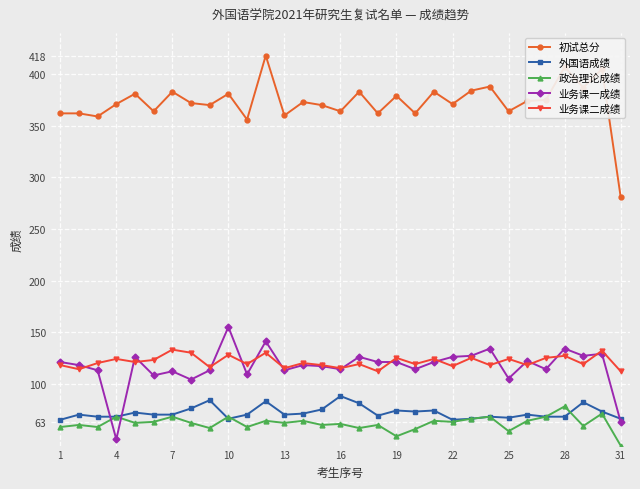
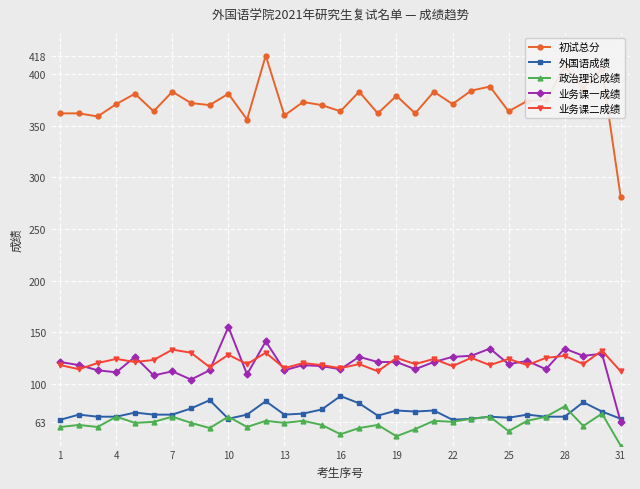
业务课一成绩, 4: 46 -> 111
政治理论成绩, 16: 61 -> 51
业务课一成绩, 25: 105 -> 119
